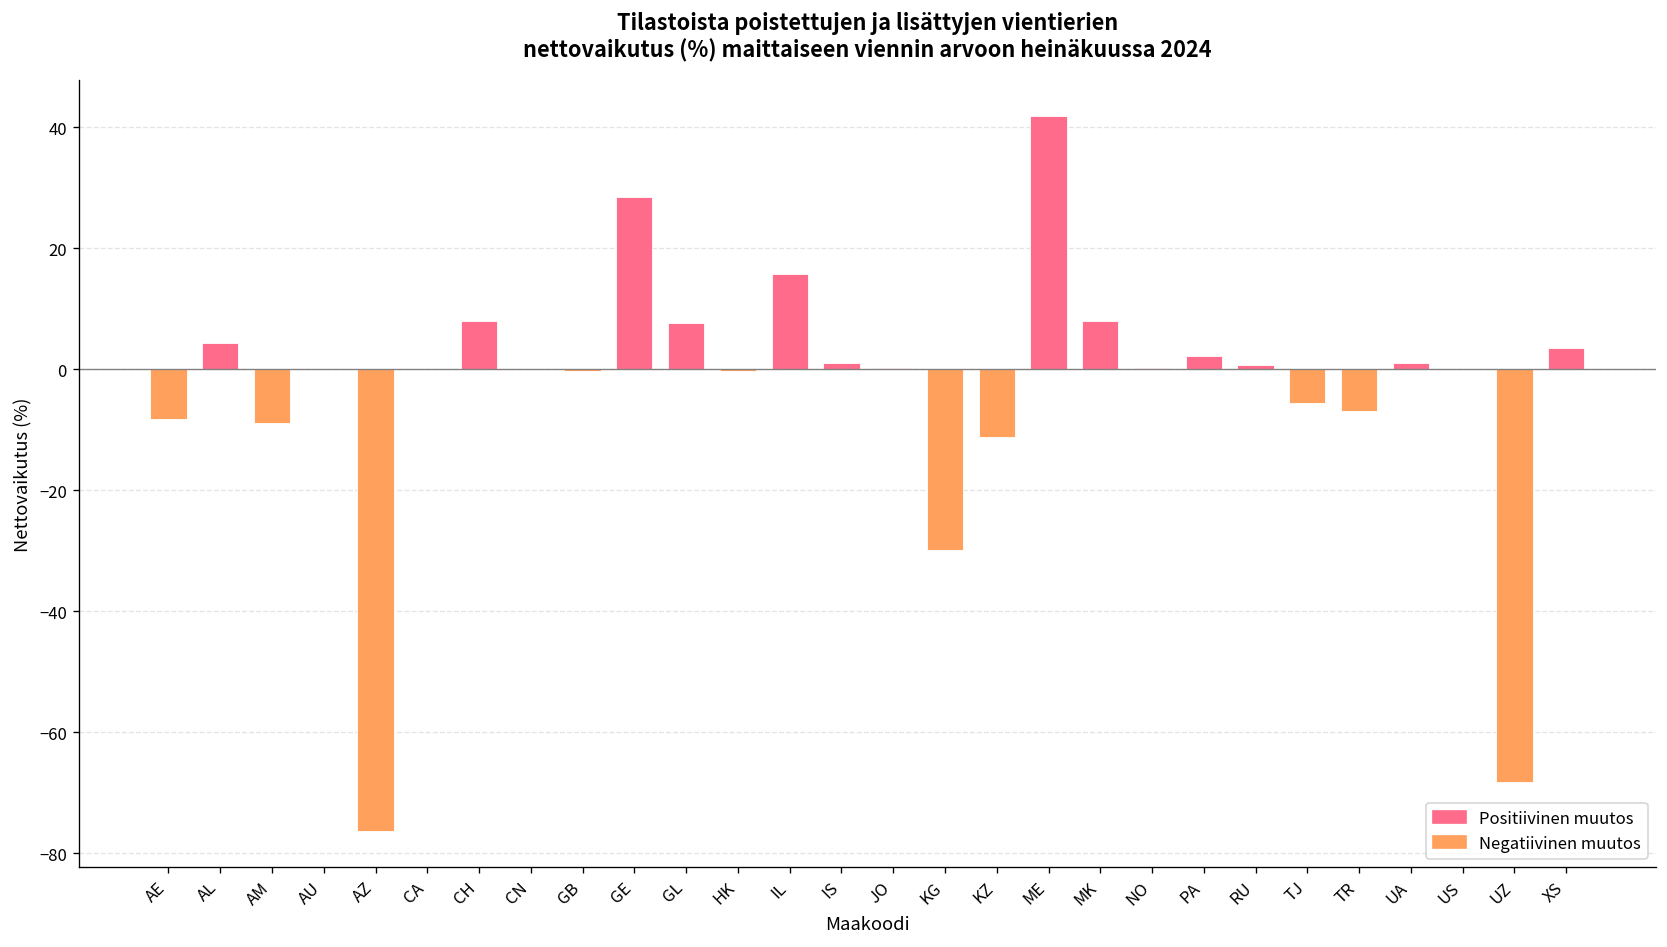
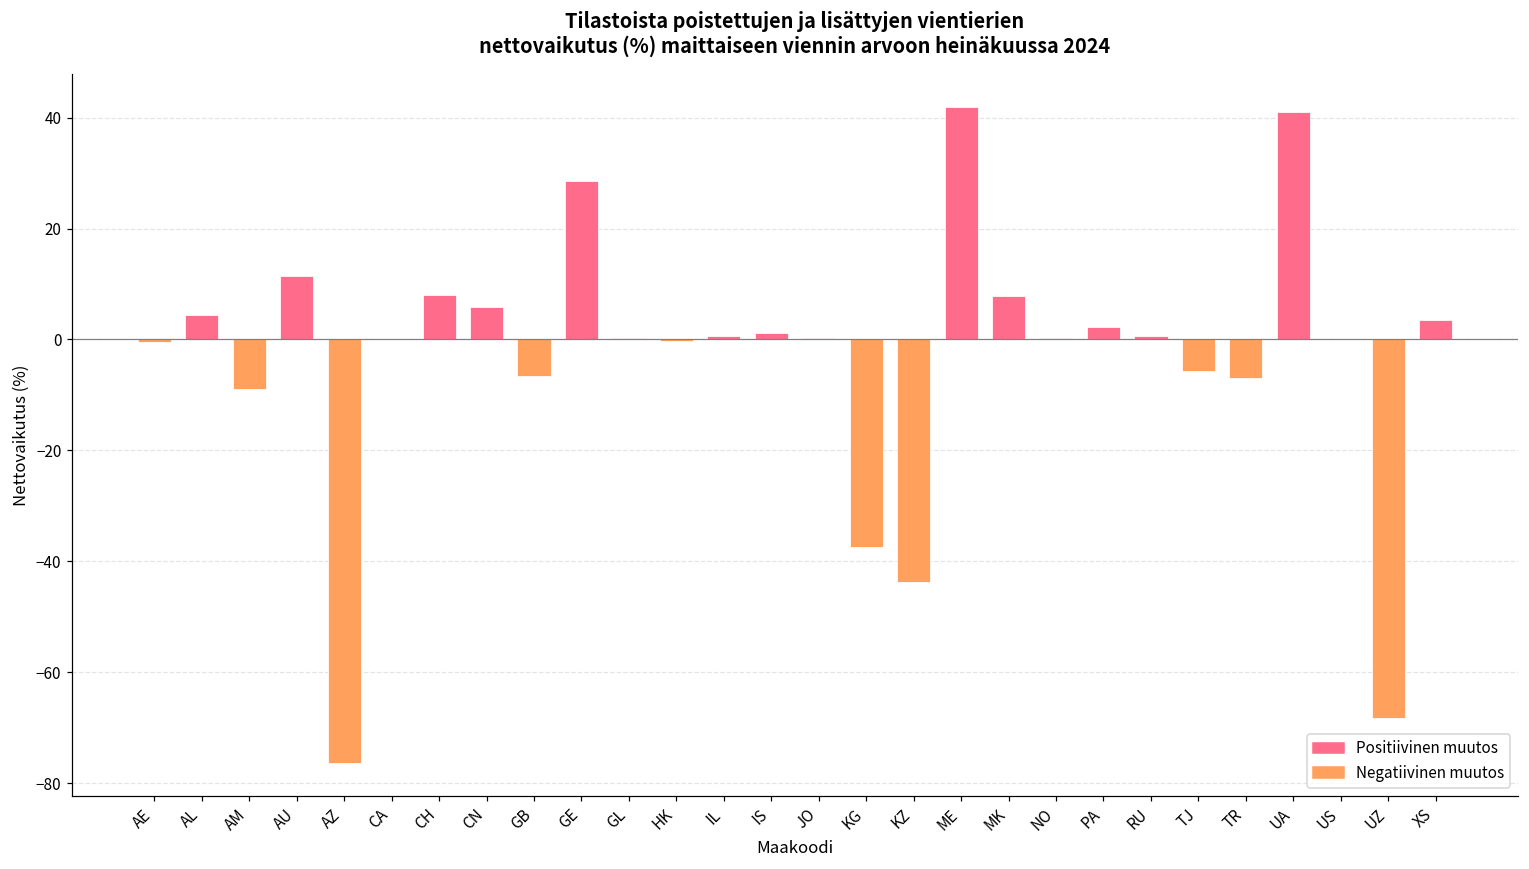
AE: -8 -> 0
AU: 0 -> 12
CN: 0 -> 6
GB: 0 -> -7
GL: 8 -> 0
IL: 16 -> 1
KG: -30 -> -37
KZ: -11 -> -44
UA: 1 -> 41
